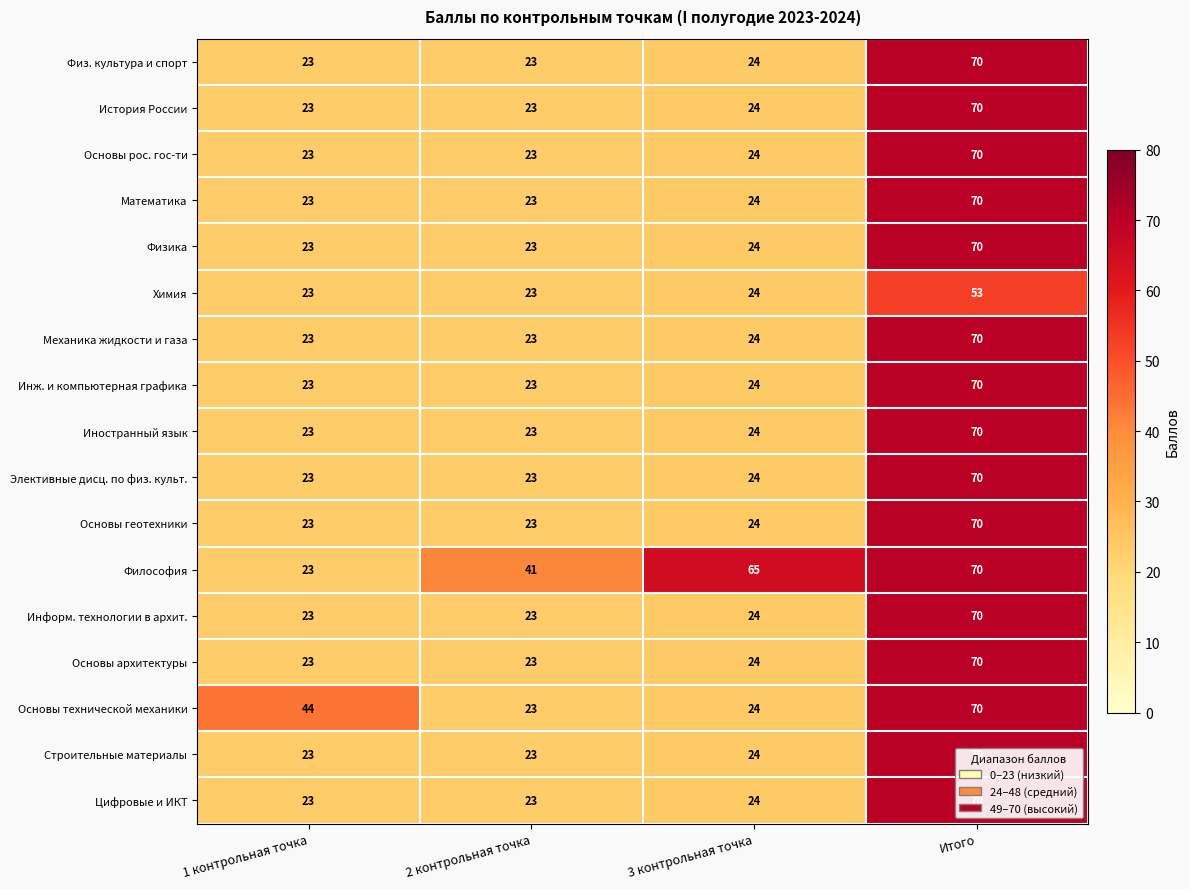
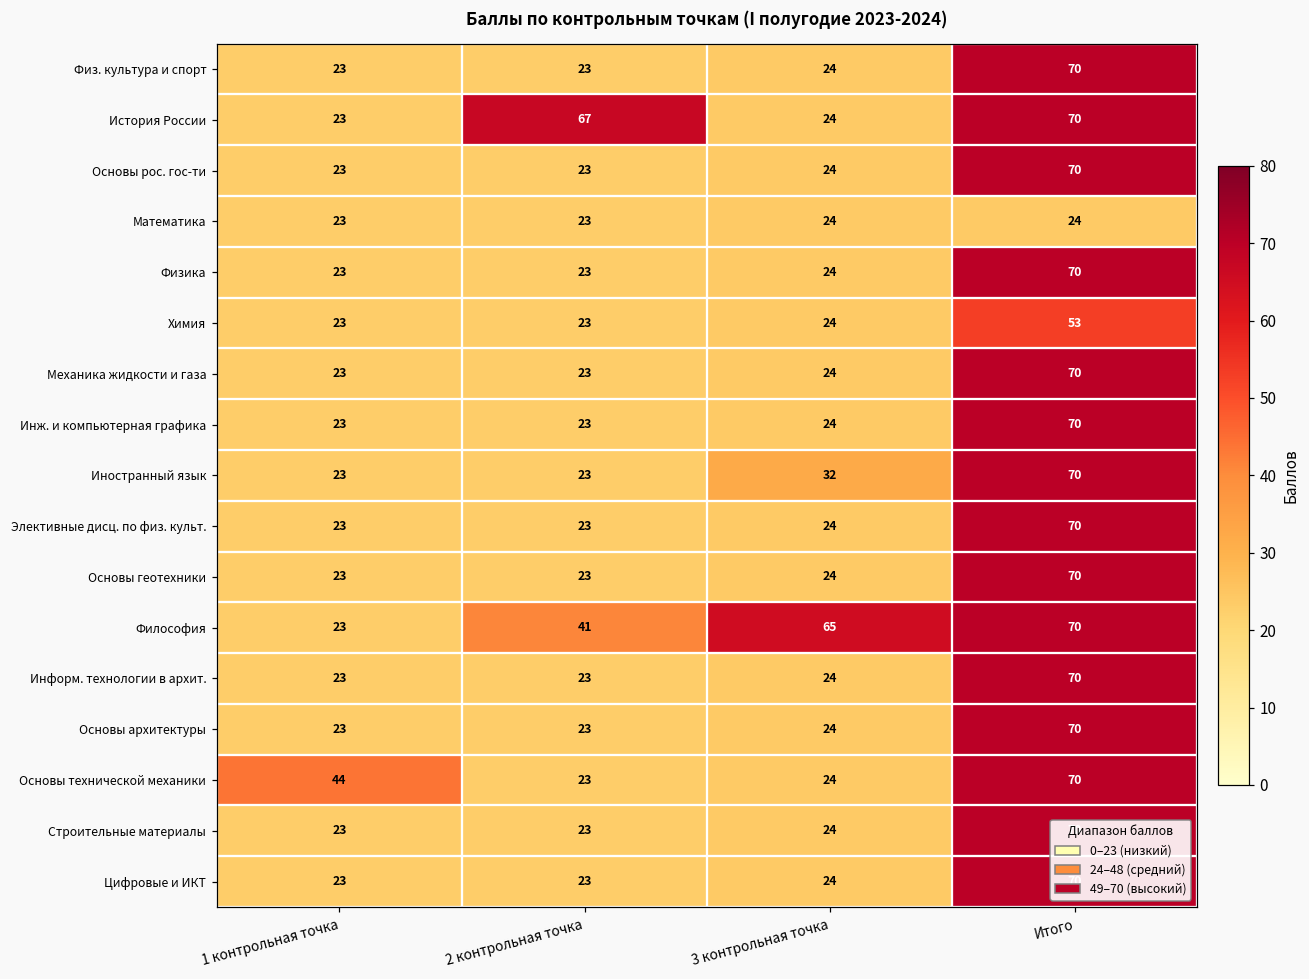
История России, 2 контрольная точка: 23 -> 67
Математика, Итого: 70 -> 24
Иностранный язык, 3 контрольная точка: 24 -> 32
